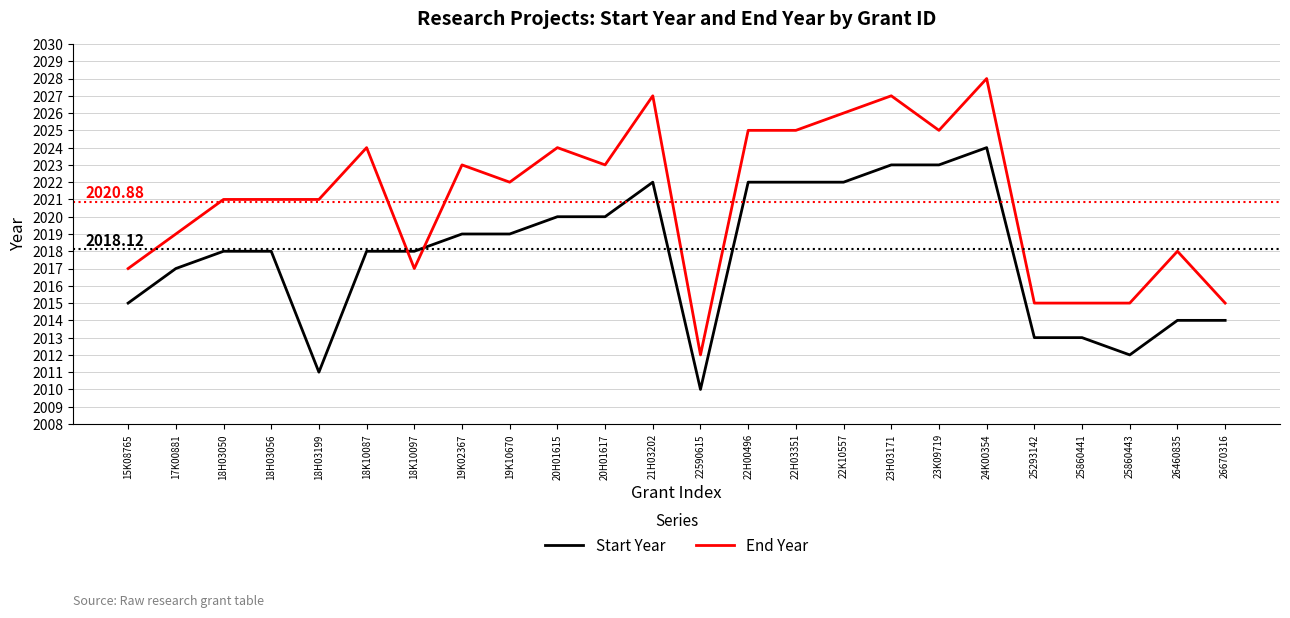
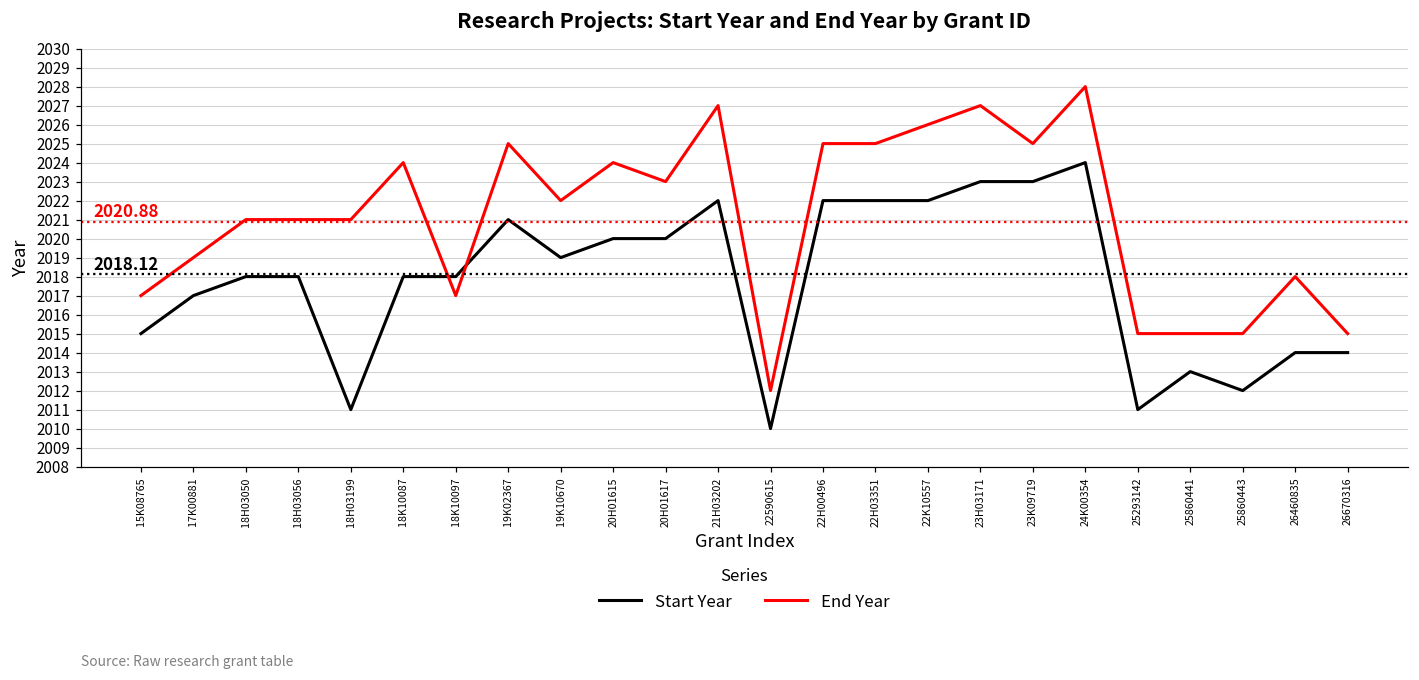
Start Year, 19K02367: 2019 -> 2021
End Year, 19K02367: 2023 -> 2025
Start Year, 25293142: 2013 -> 2011
